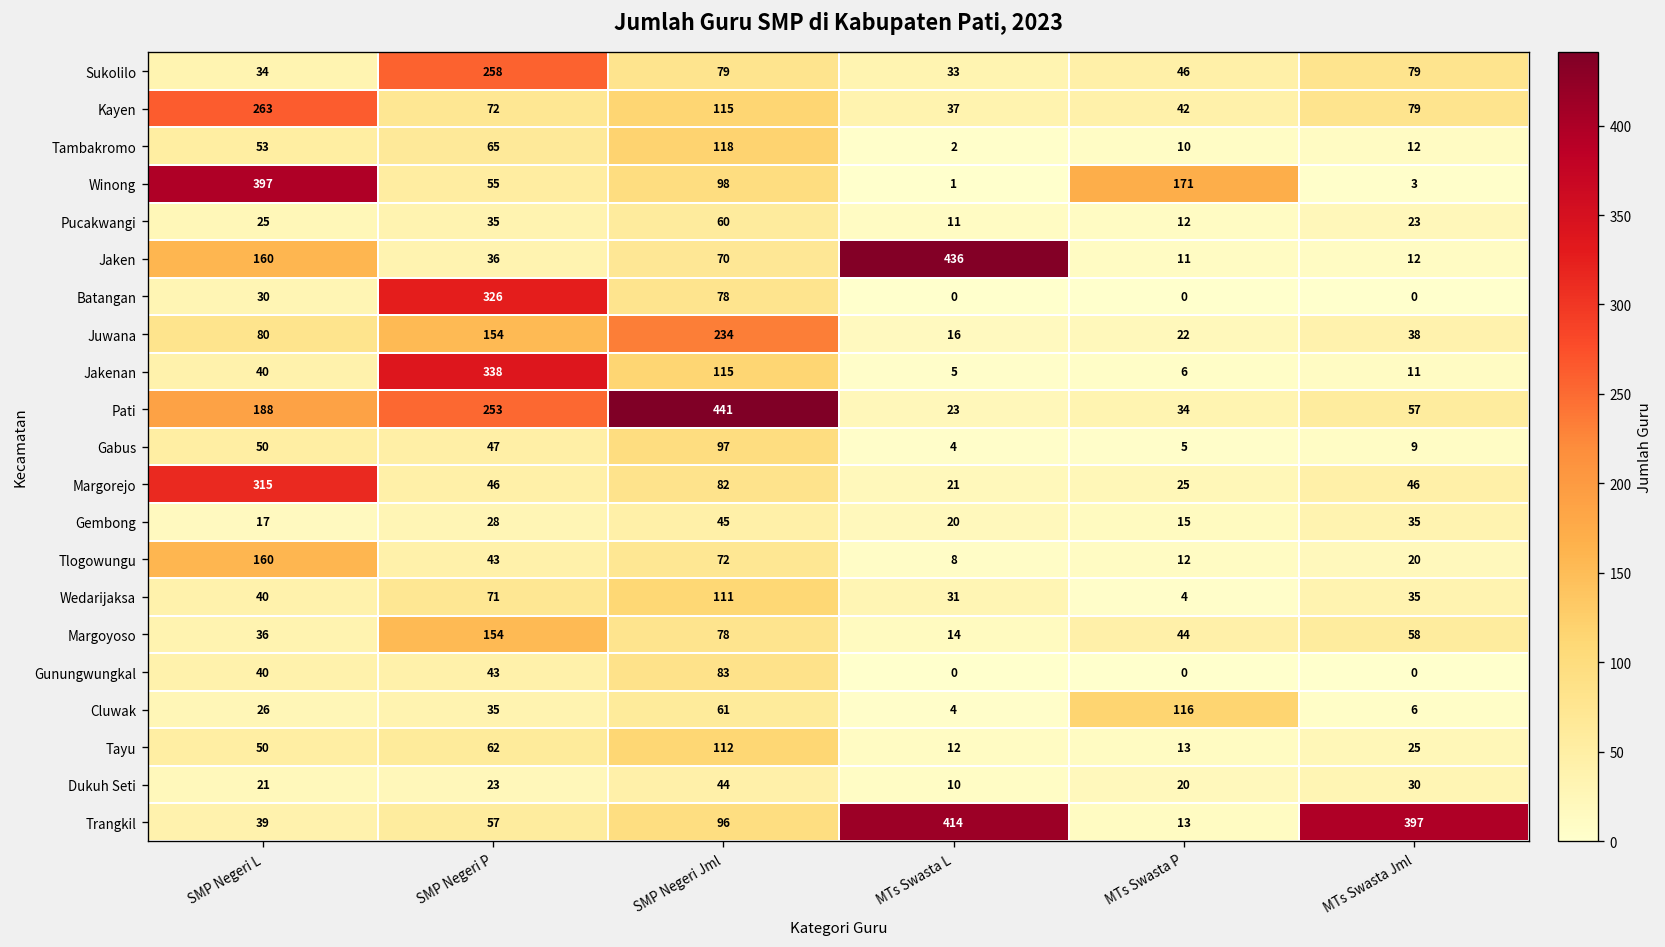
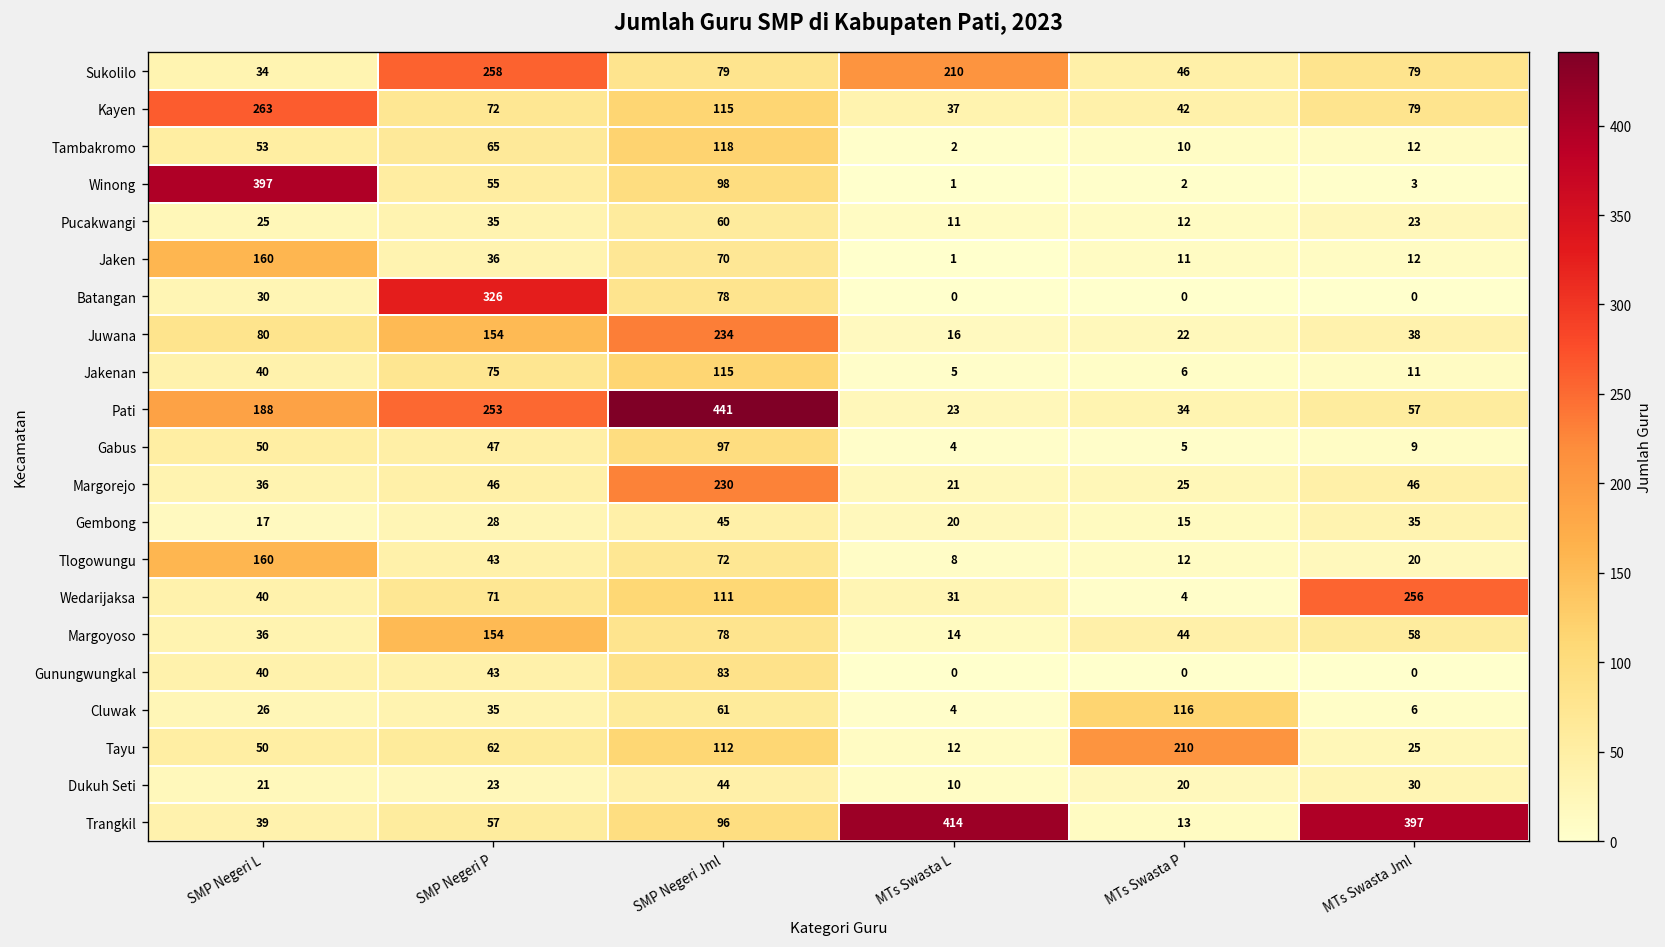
Sukolilo, MTs Swasta L: 33 -> 210
Winong, MTs Swasta P: 171 -> 2
Jaken, MTs Swasta L: 436 -> 1
Jakenan, SMP Negeri P: 338 -> 75
Margorejo, SMP Negeri L: 315 -> 36
Margorejo, SMP Negeri Jml: 82 -> 230
Wedarijaksa, MTs Swasta Jml: 35 -> 256
Tayu, MTs Swasta P: 13 -> 210
